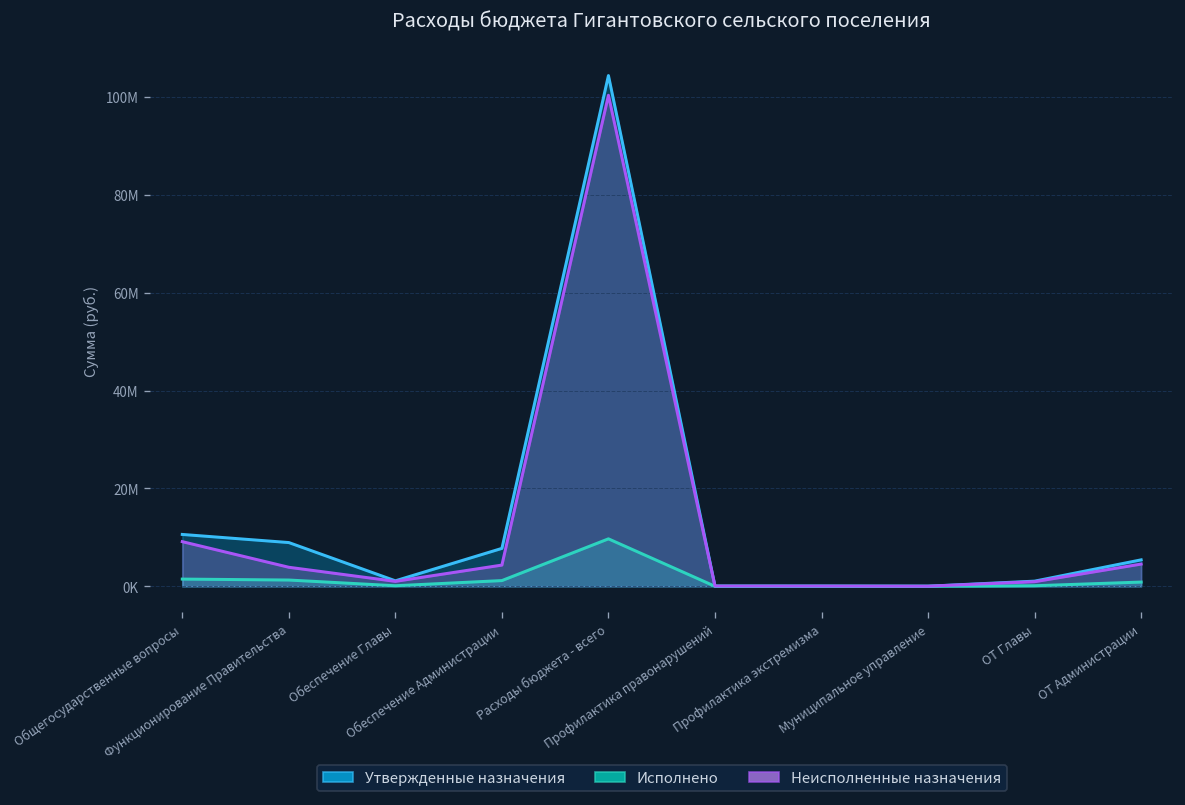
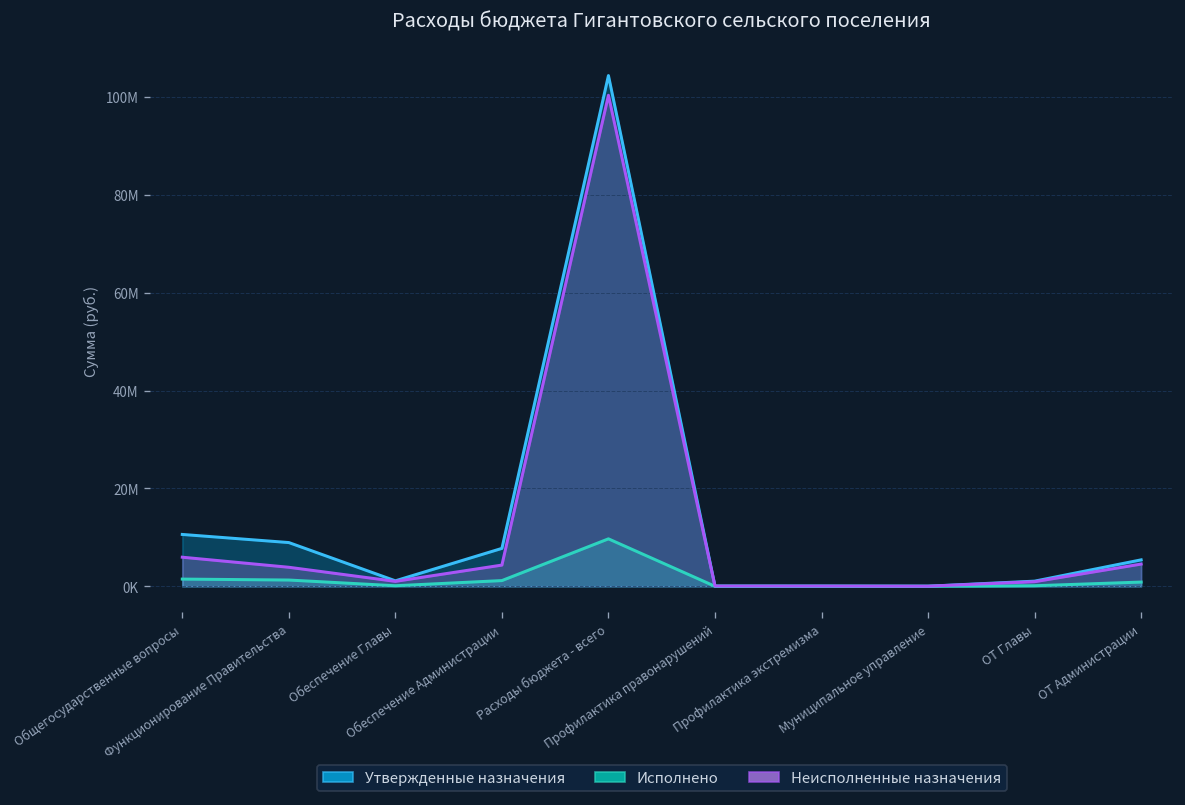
Неисполненные назначения, Общегосударственные вопросы: 9000000 -> 6000000
